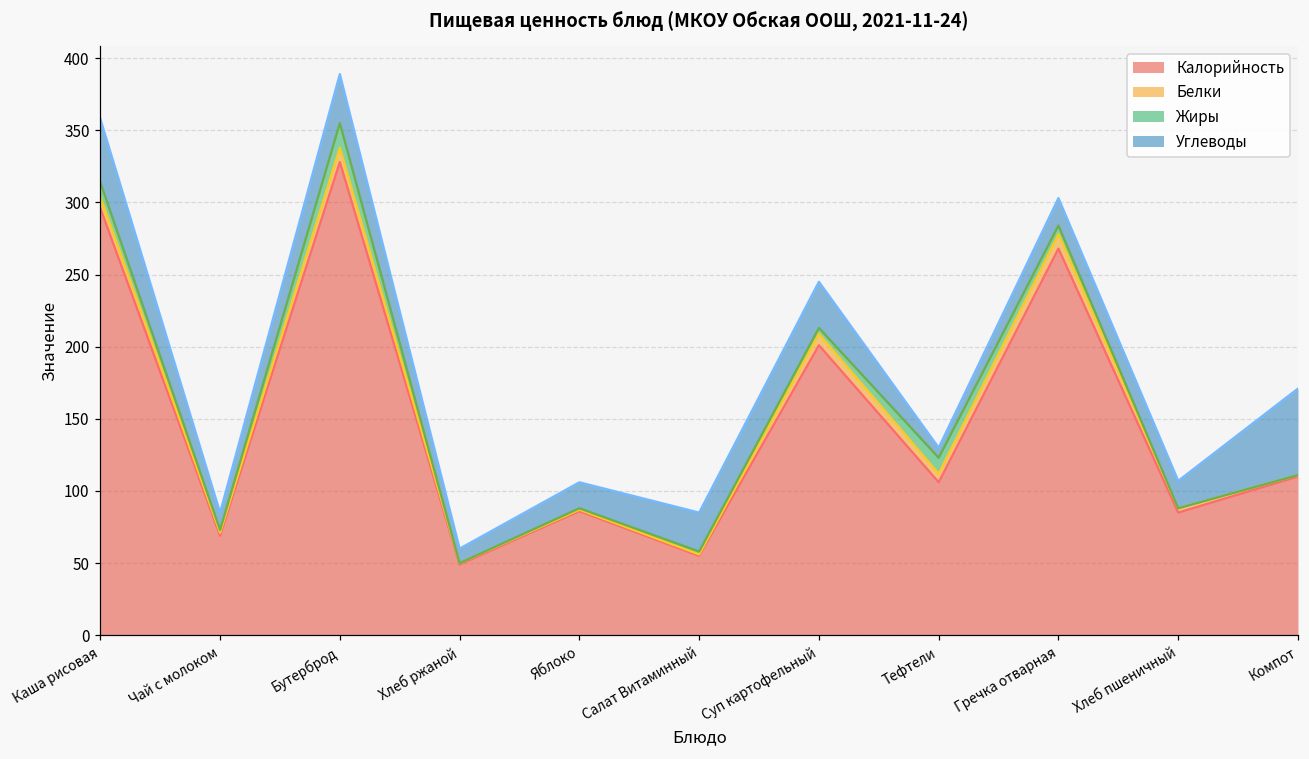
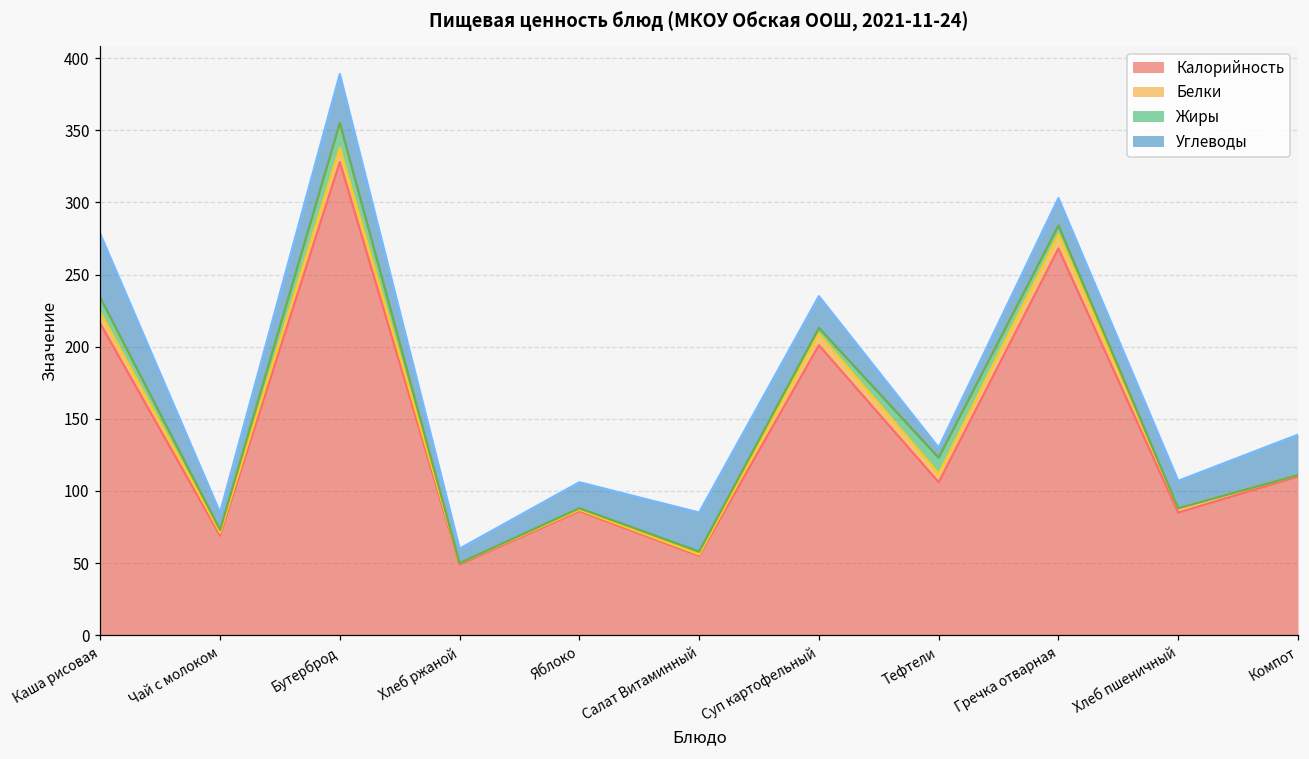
Калорийность, Каша рисовая: 296 -> 216
Углеводы, Суп картофельный: 32 -> 22
Углеводы, Компот: 60 -> 28
